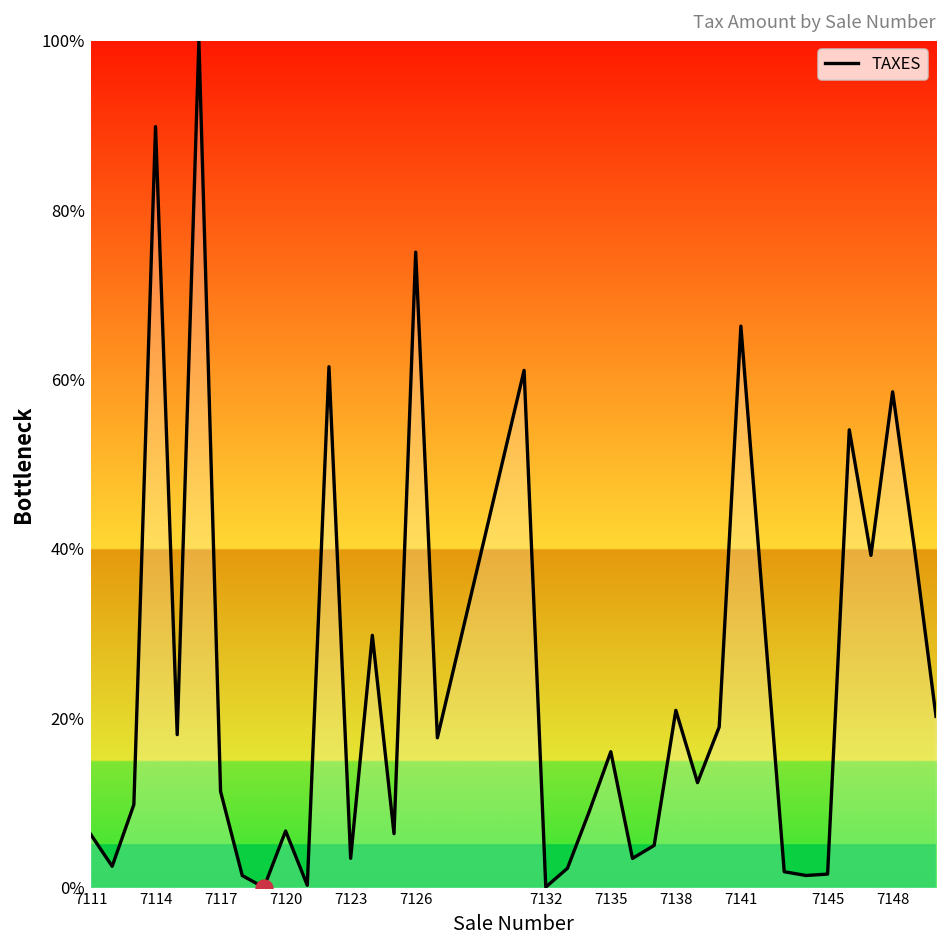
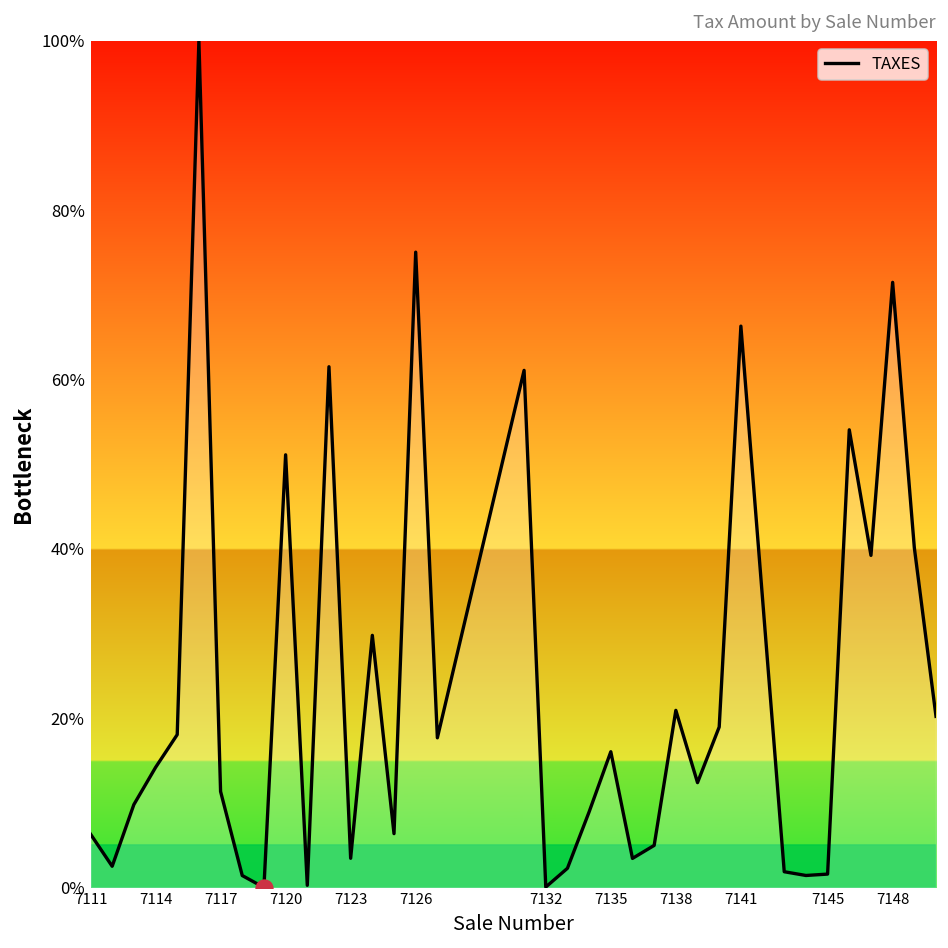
TAXES, 7114: 90% -> 14%
TAXES, 7120: 7% -> 51%
TAXES, 7148: 59% -> 71%
